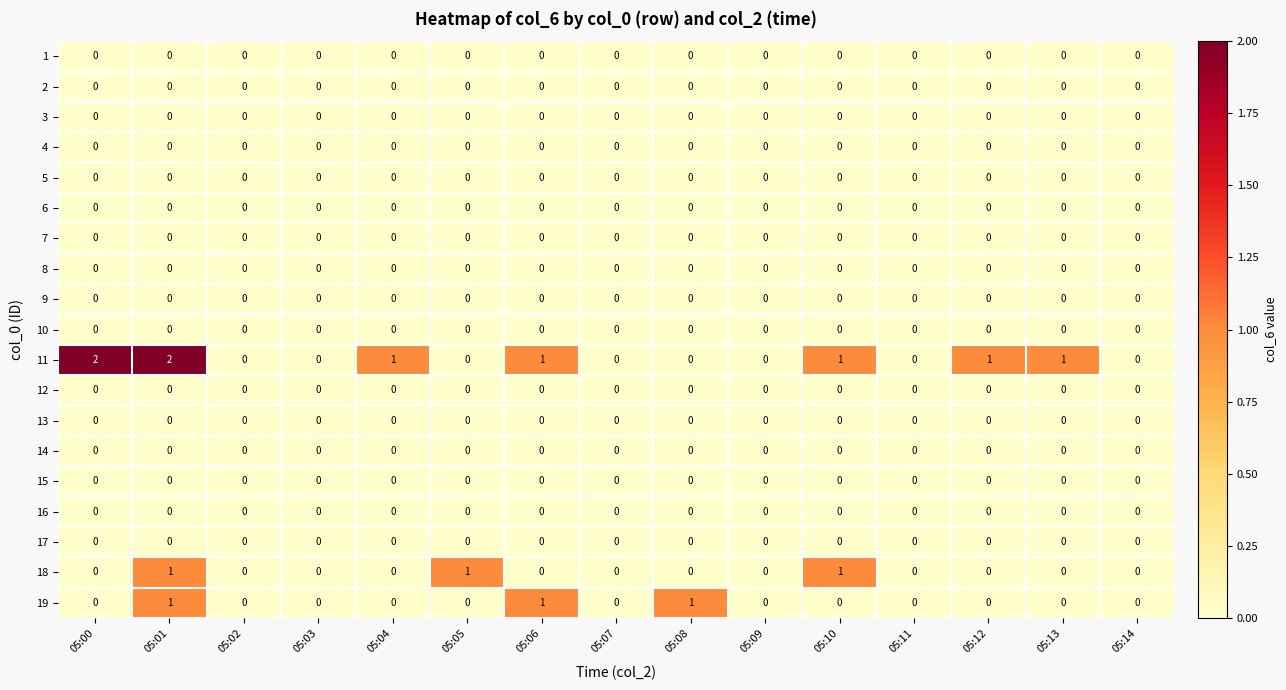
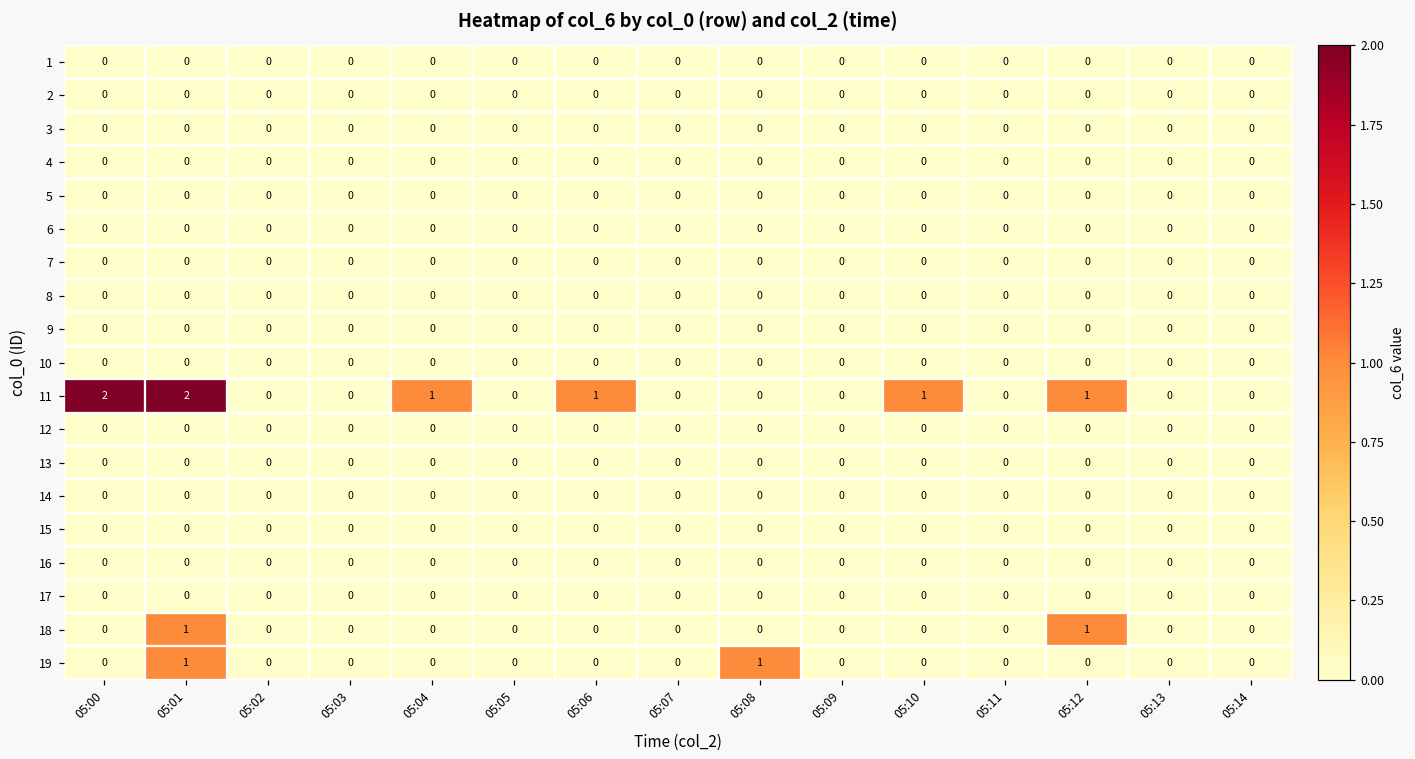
11, 05:13: 1 -> 0
18, 05:05: 1 -> 0
18, 05:10: 1 -> 0
18, 05:12: 0 -> 1
19, 05:06: 1 -> 0
